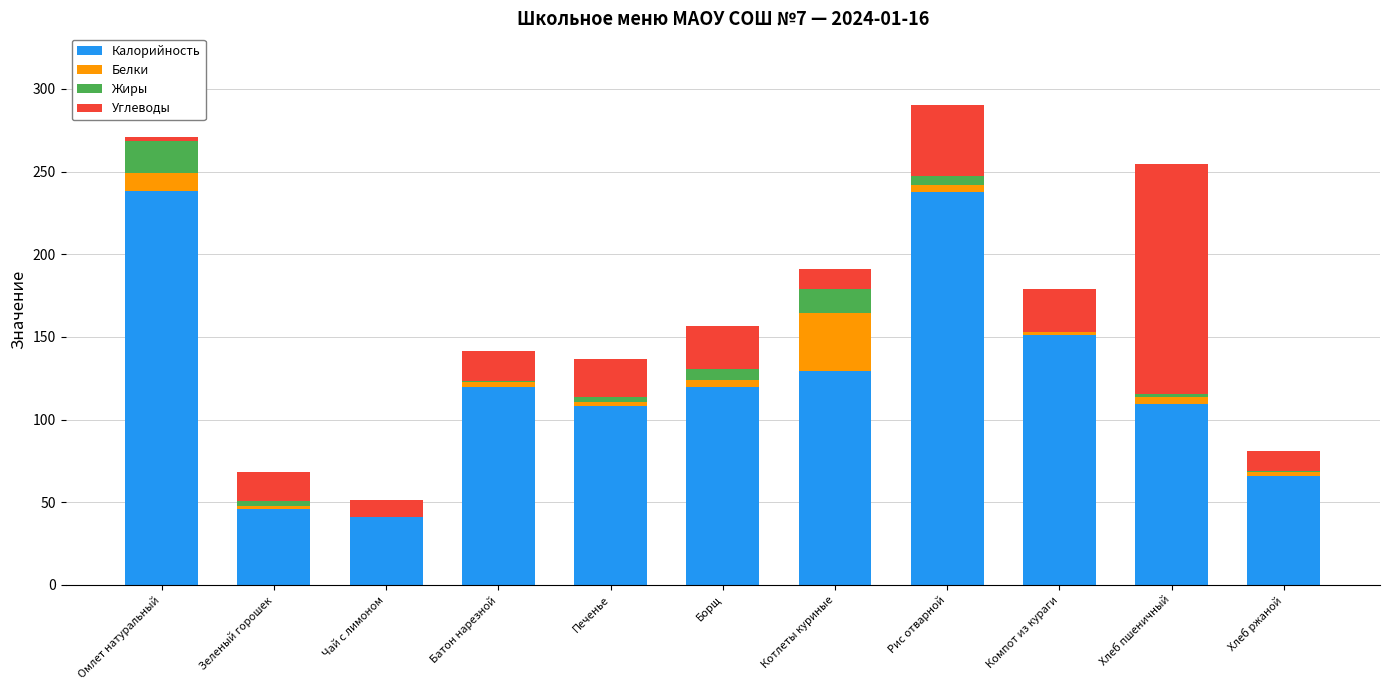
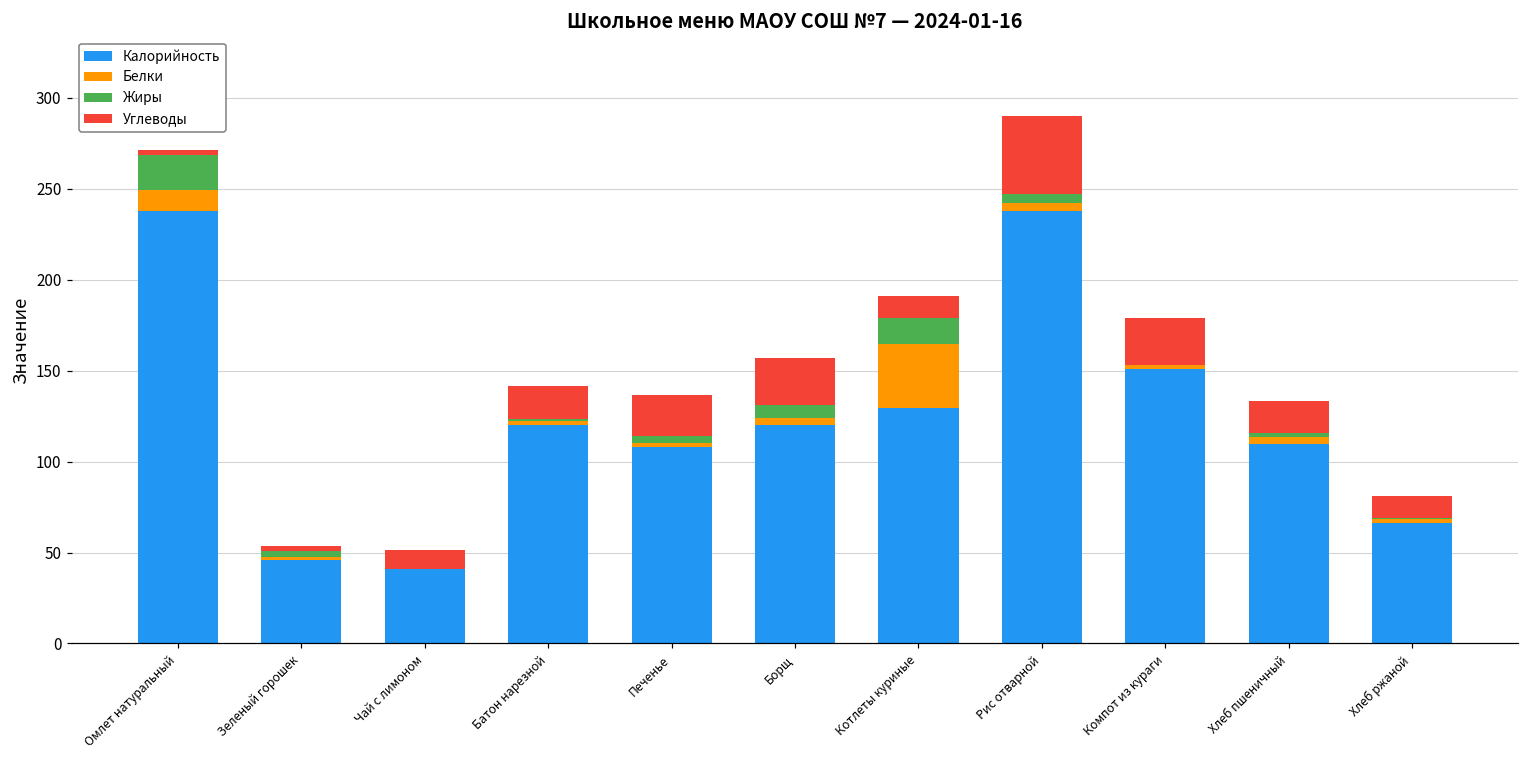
Углеводы, Зеленый горошек: 18 -> 3
Углеводы, Хлеб пшеничный: 139 -> 18
